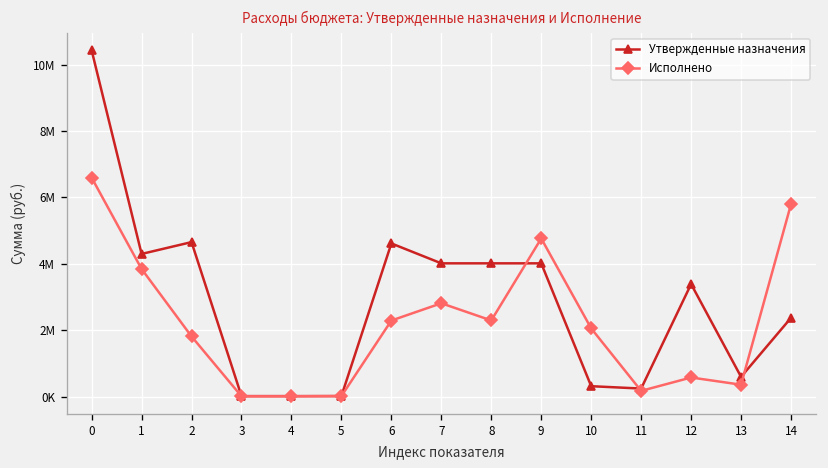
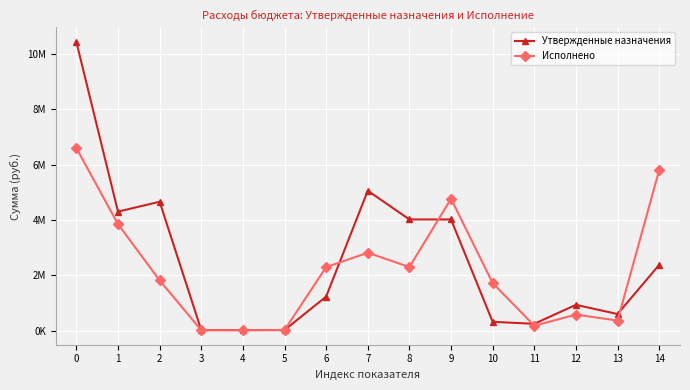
Утвержденные назначения, 6: 4600000 -> 1200000
Утвержденные назначения, 7: 4000000 -> 5100000
Исполнено, 10: 2100000 -> 1700000
Утвержденные назначения, 12: 3400000 -> 900000
